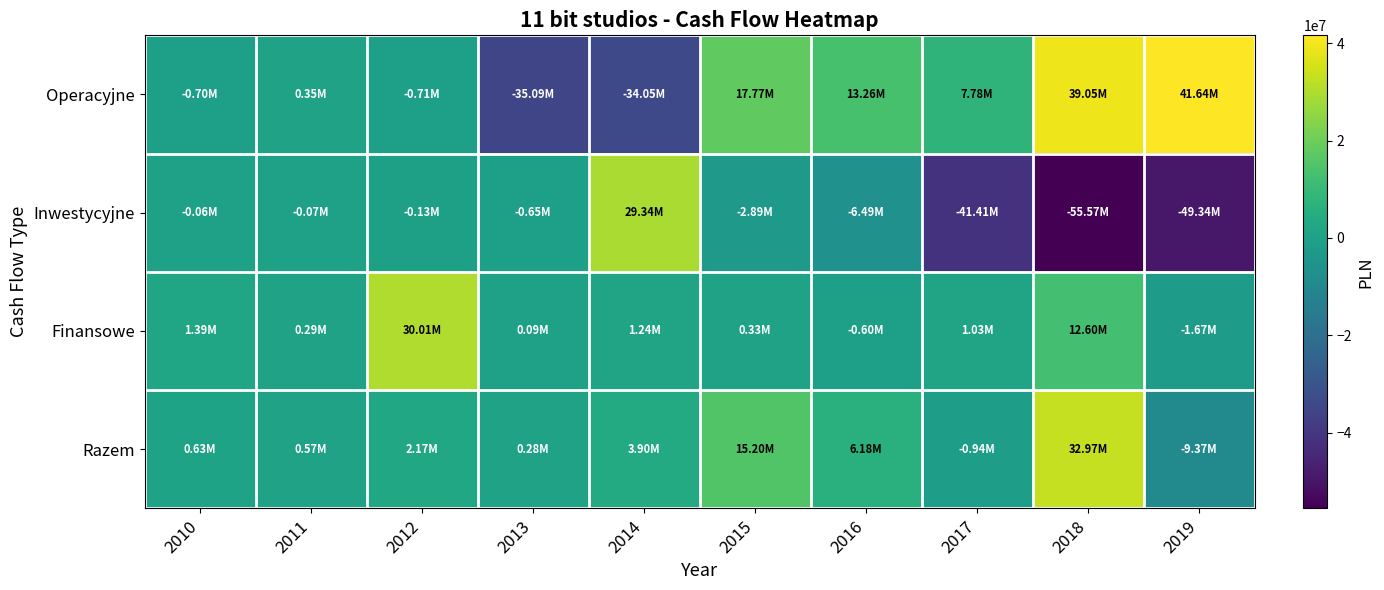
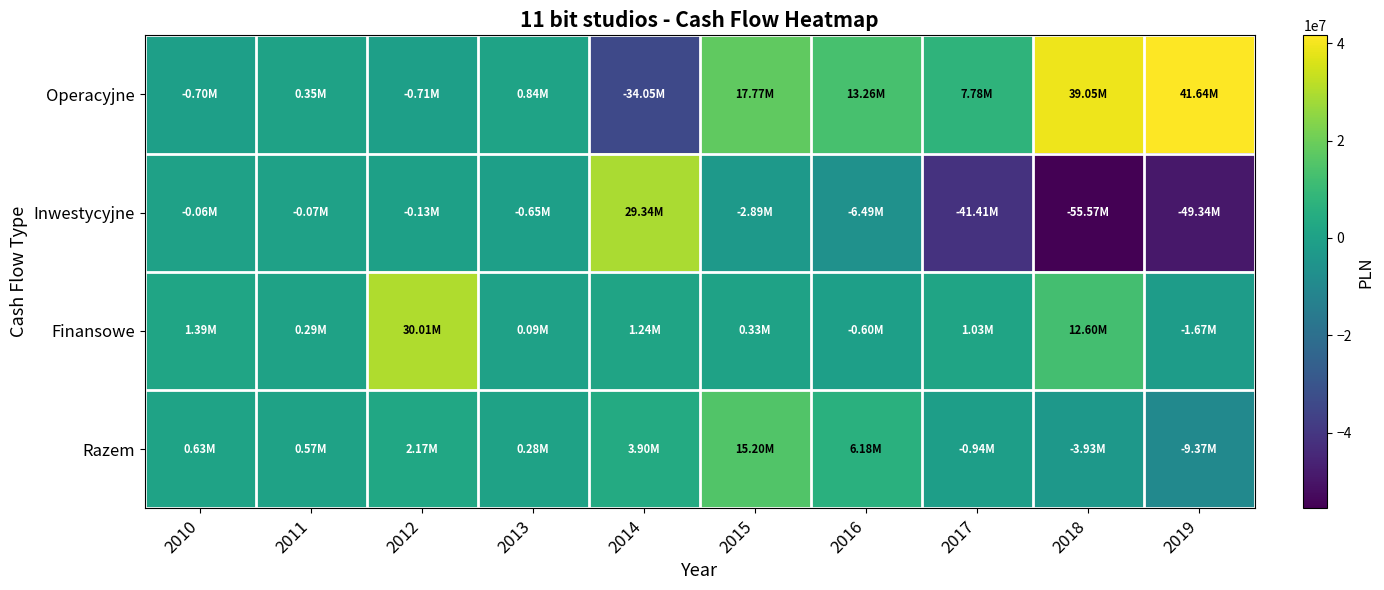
Operacyjne, 2013: -35.09M -> 0.84M
Razem, 2018: 32.97M -> -3.93M
